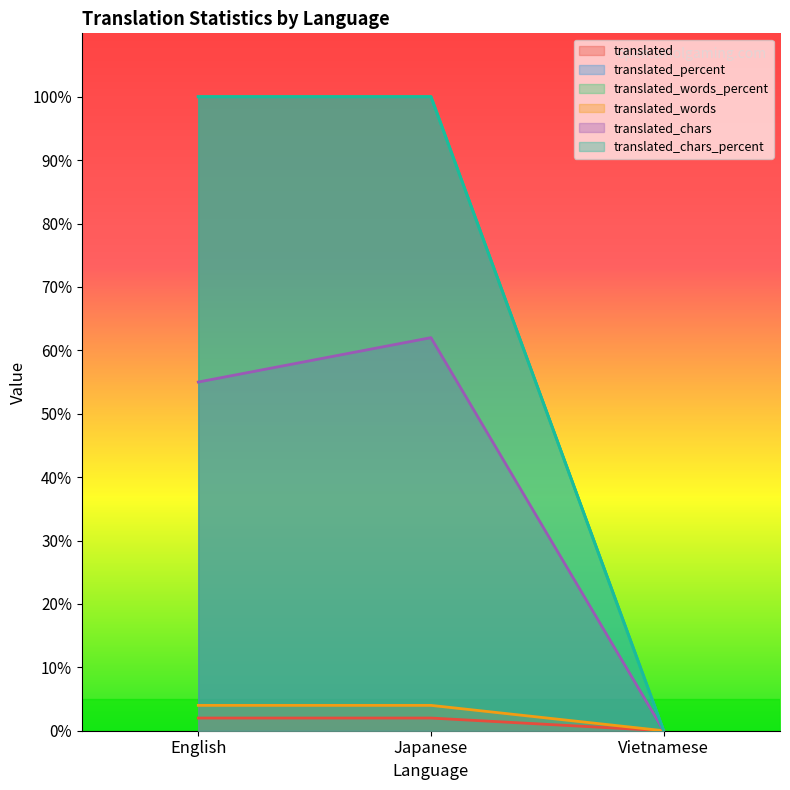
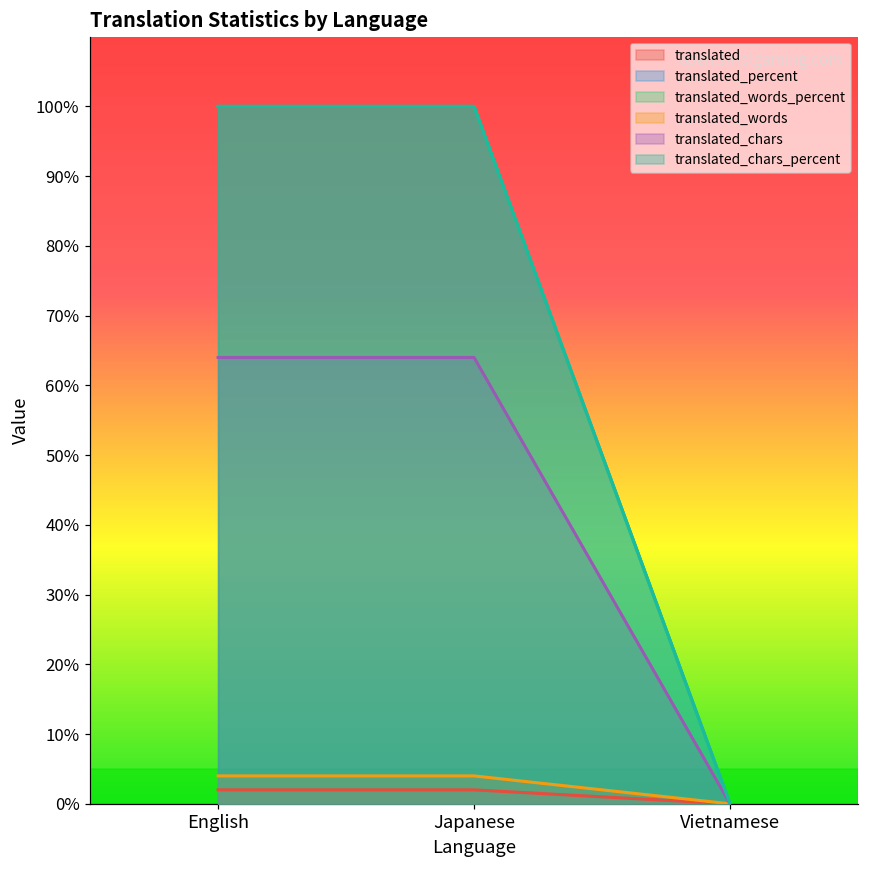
translated_chars, English: 55% -> 64%
translated_chars, Japanese: 62% -> 64%
